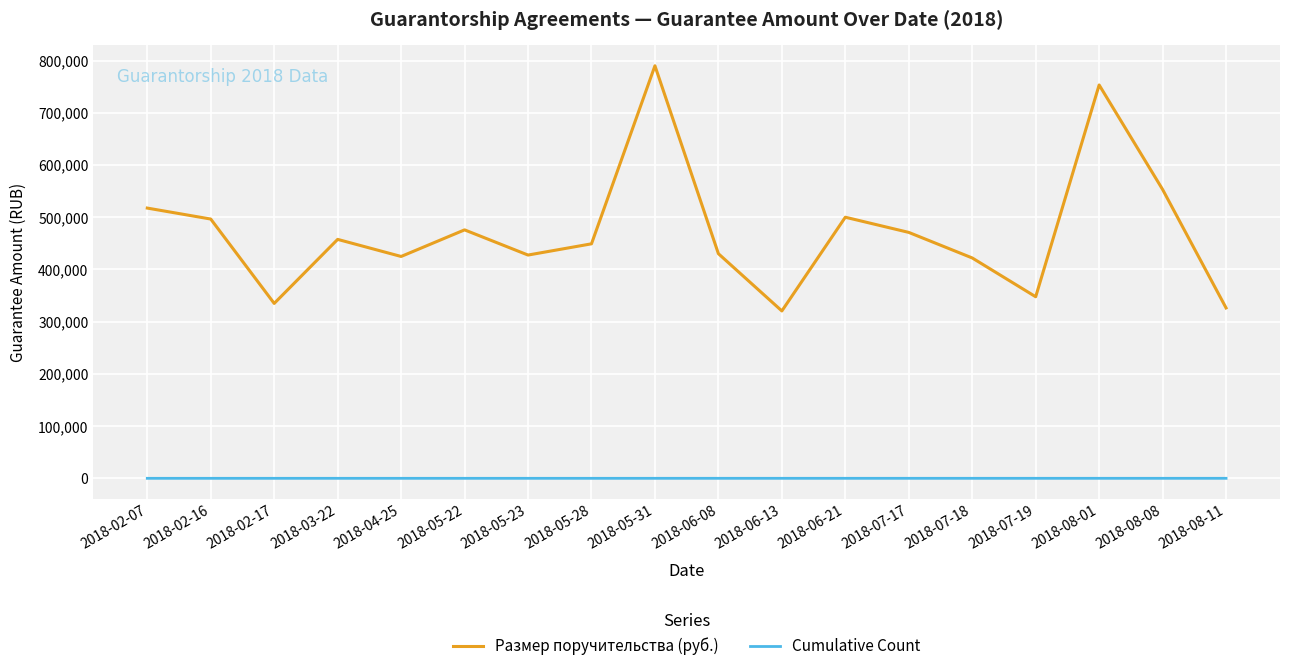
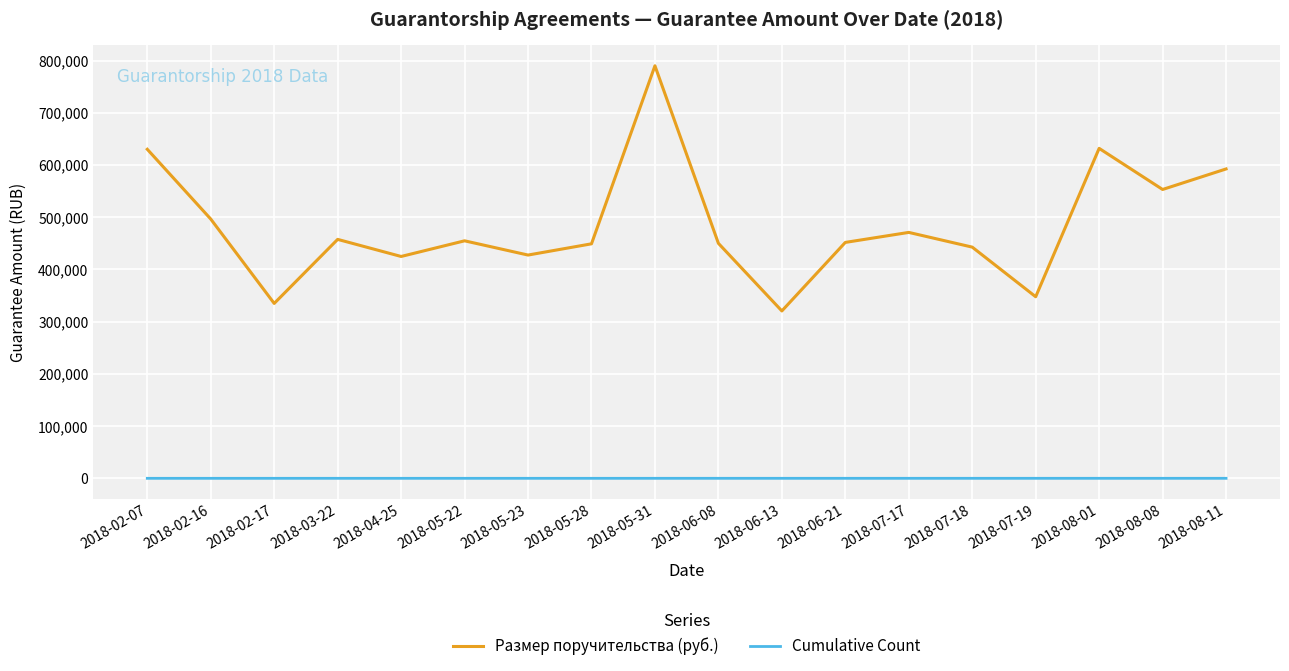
Размер поручительства (руб.), 2018-02-07: 520,000 -> 630,000
Размер поручительства (руб.), 2018-05-22: 480,000 -> 450,000
Размер поручительства (руб.), 2018-06-08: 430,000 -> 450,000
Размер поручительства (руб.), 2018-06-21: 500,000 -> 450,000
Размер поручительства (руб.), 2018-07-18: 420,000 -> 440,000
Размер поручительства (руб.), 2018-08-01: 750,000 -> 630,000
Размер поручительства (руб.), 2018-08-11: 330,000 -> 590,000
